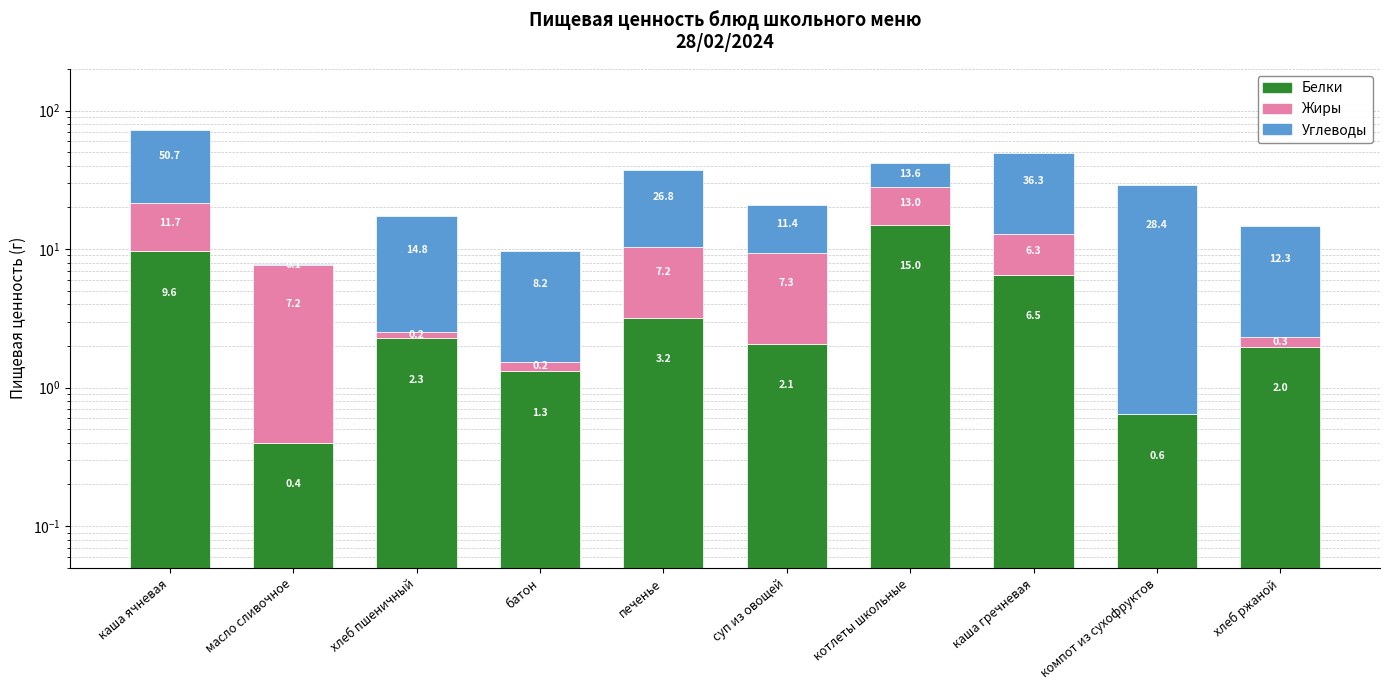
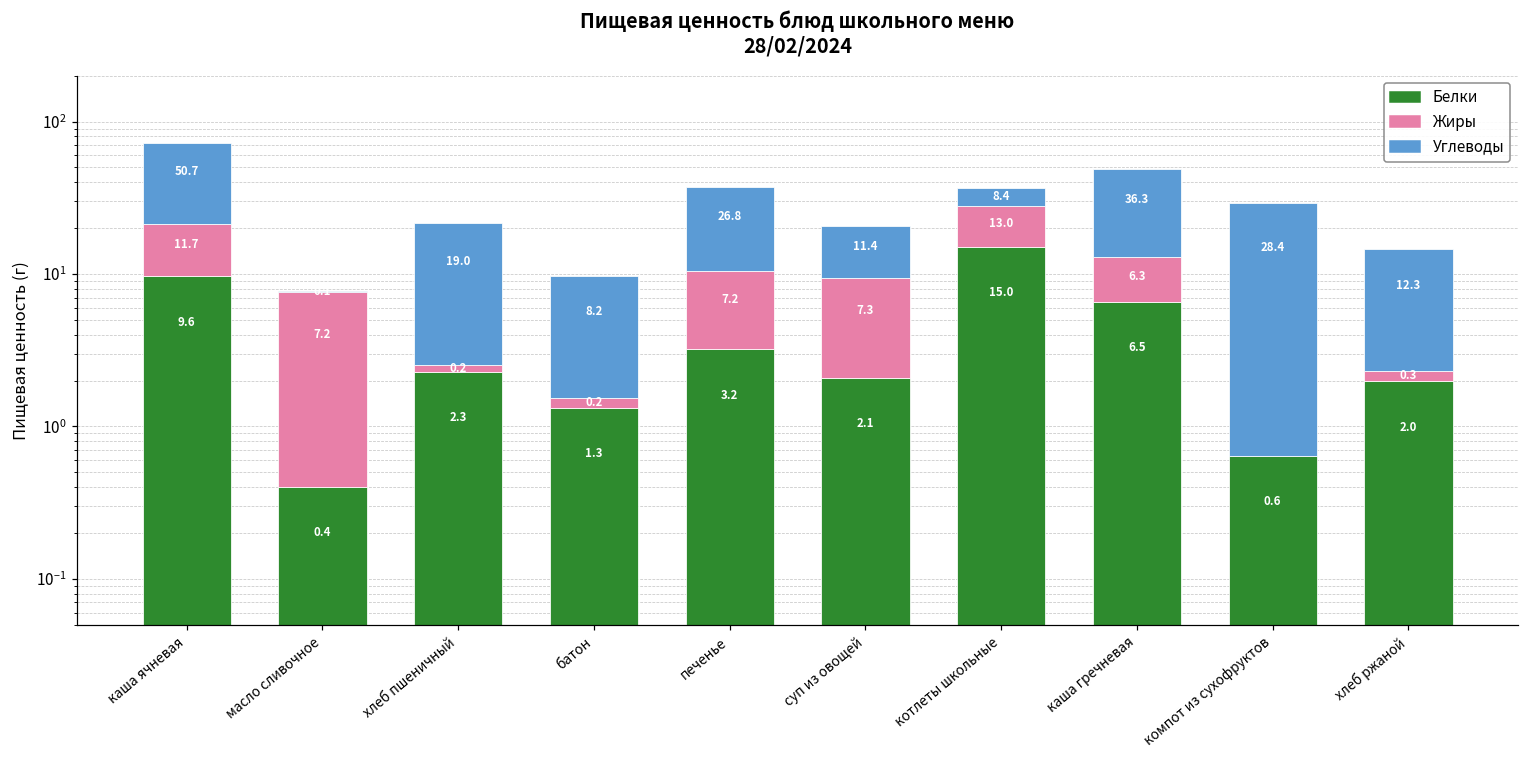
Углеводы, хлеб пшеничный: 14.8 -> 19.0
Углеводы, котлеты школьные: 13.6 -> 8.4
